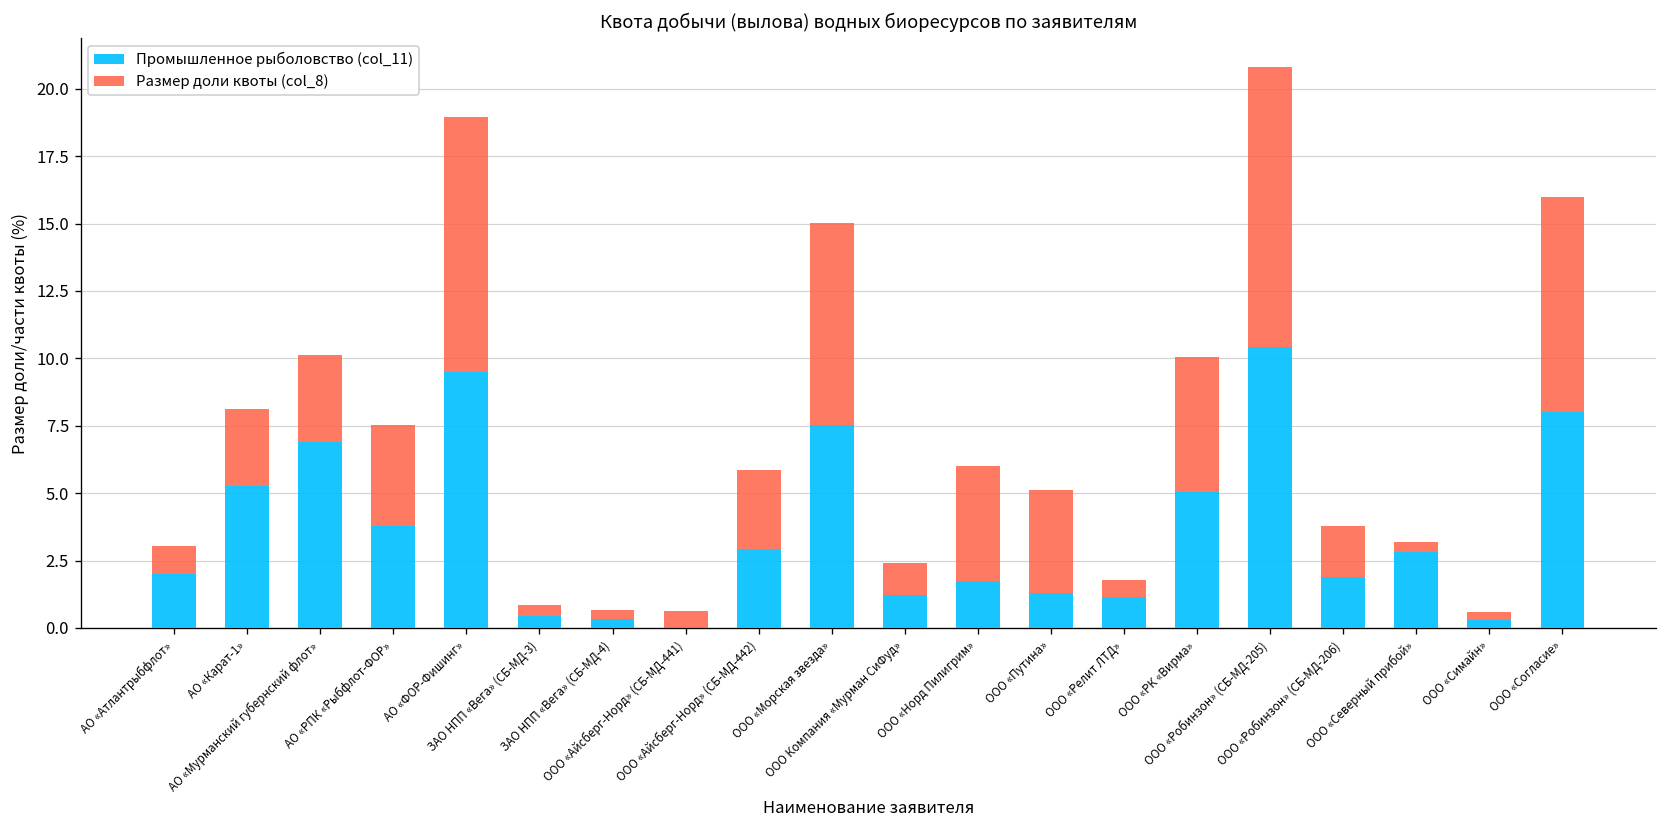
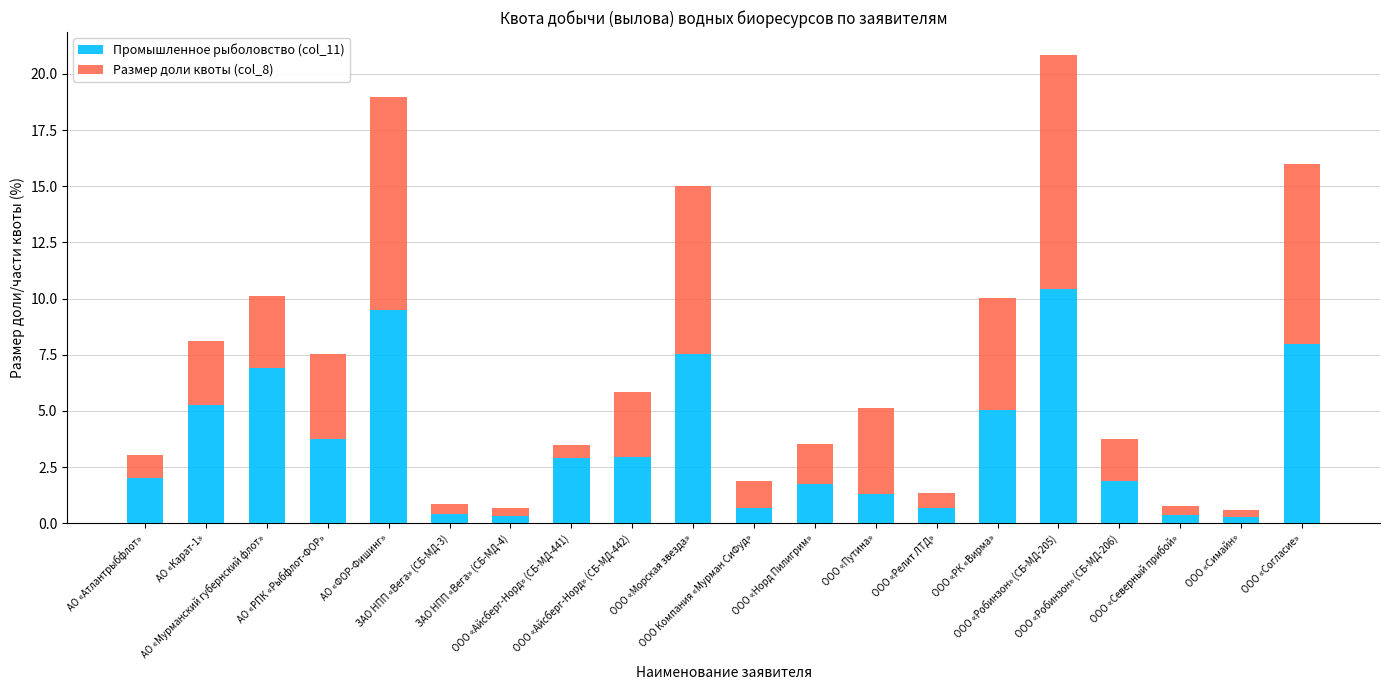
Промышленное рыболовство (col_11), ООО «Айсберг-Норд» (СБ-МД-441): 0.0 -> 2.9
Промышленное рыболовство (col_11), ООО Компания «Мурман СиФуд»: 1.2 -> 0.7
Размер доли квоты (col_8), ООО «Норд Пилигрим»: 4.2 -> 1.8
Промышленное рыболовство (col_11), ООО «Релит ЛТД»: 1.1 -> 0.7
Промышленное рыболовство (col_11), ООО «Северный прибой»: 2.8 -> 0.4
